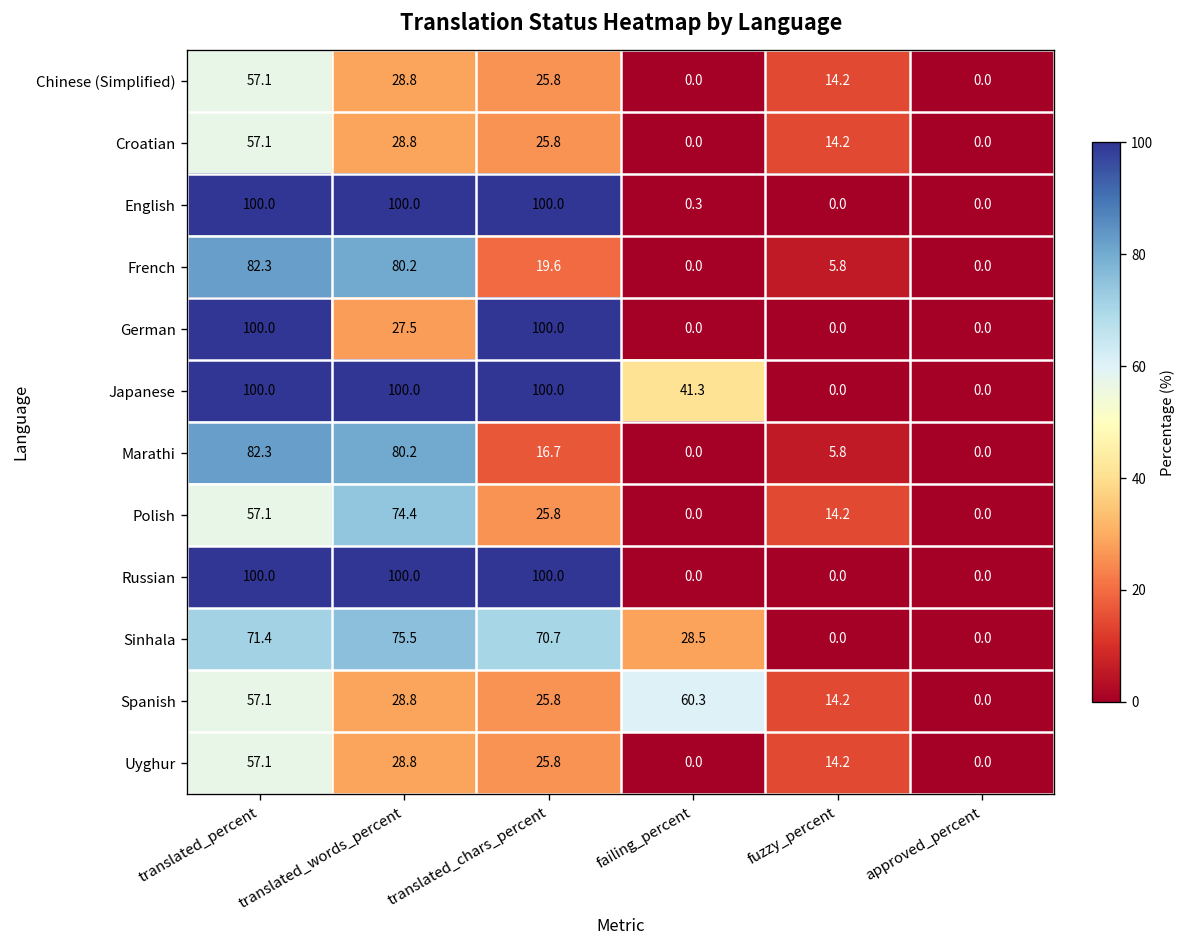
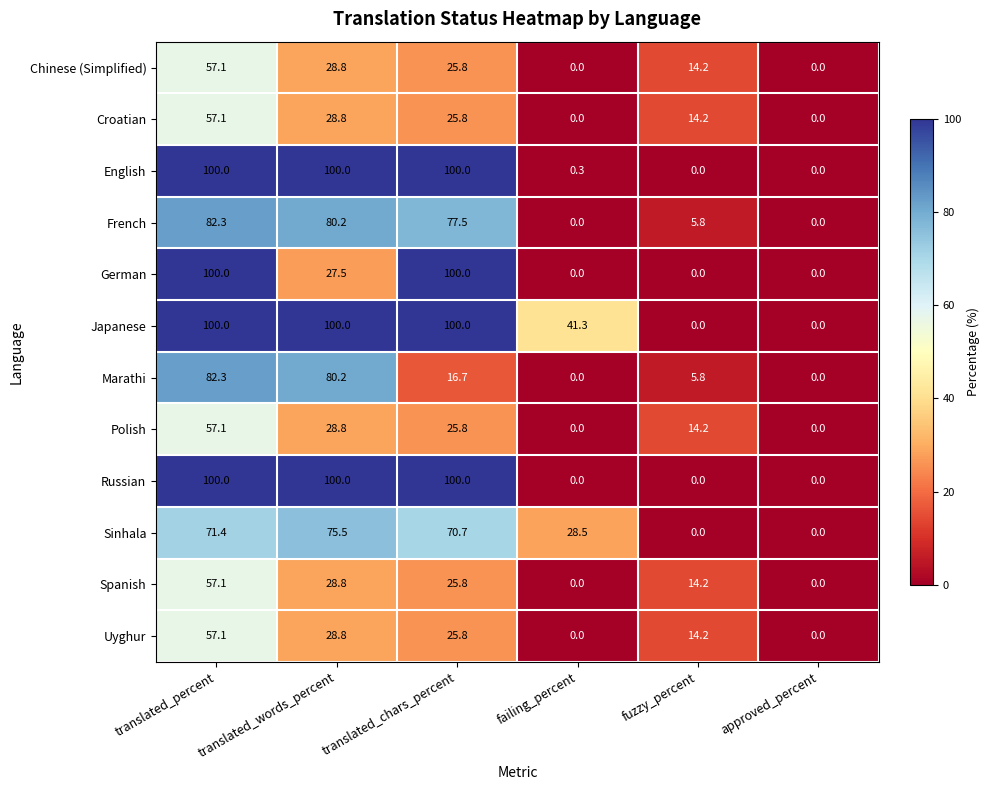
French, translated_chars_percent: 19.6 -> 77.5
Polish, translated_words_percent: 74.4 -> 28.8
Spanish, failing_percent: 60.3 -> 0.0
